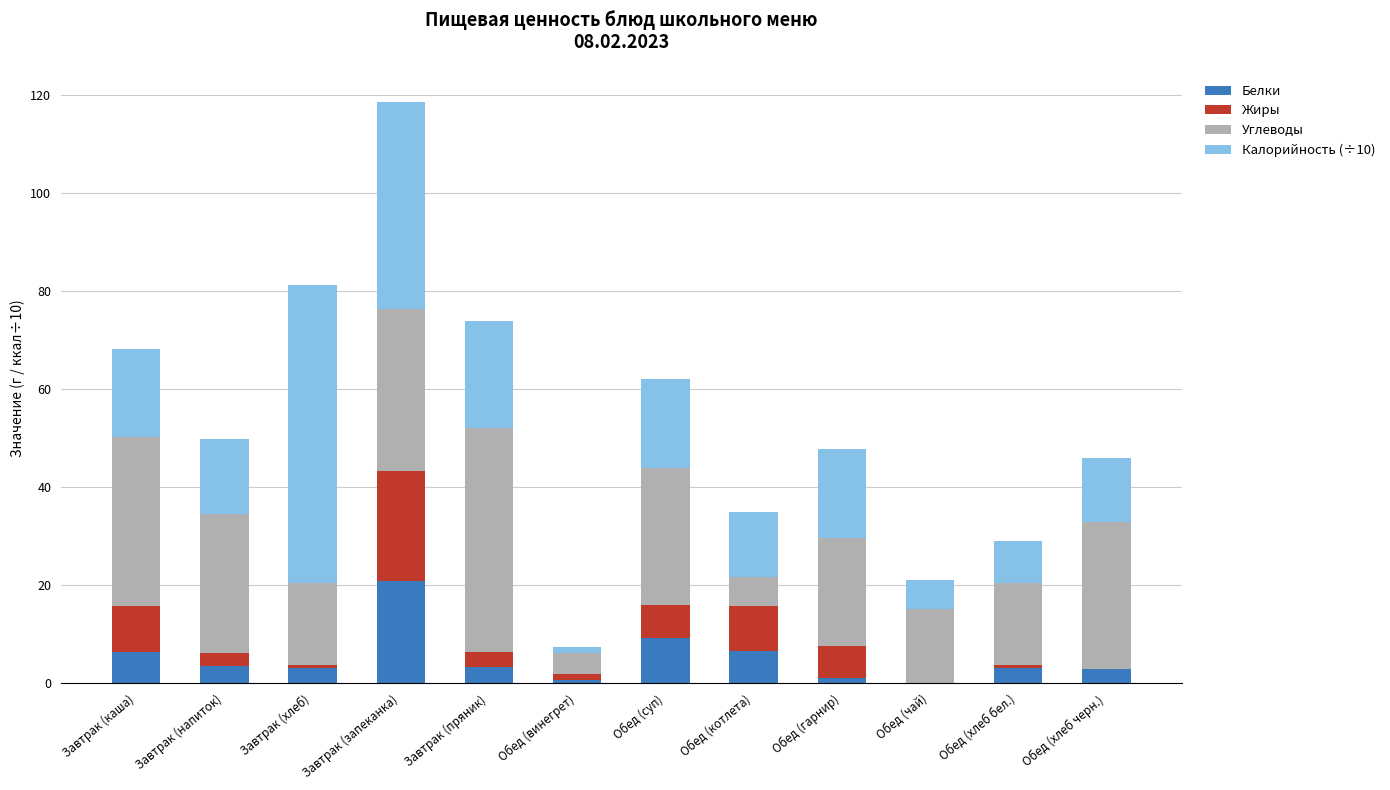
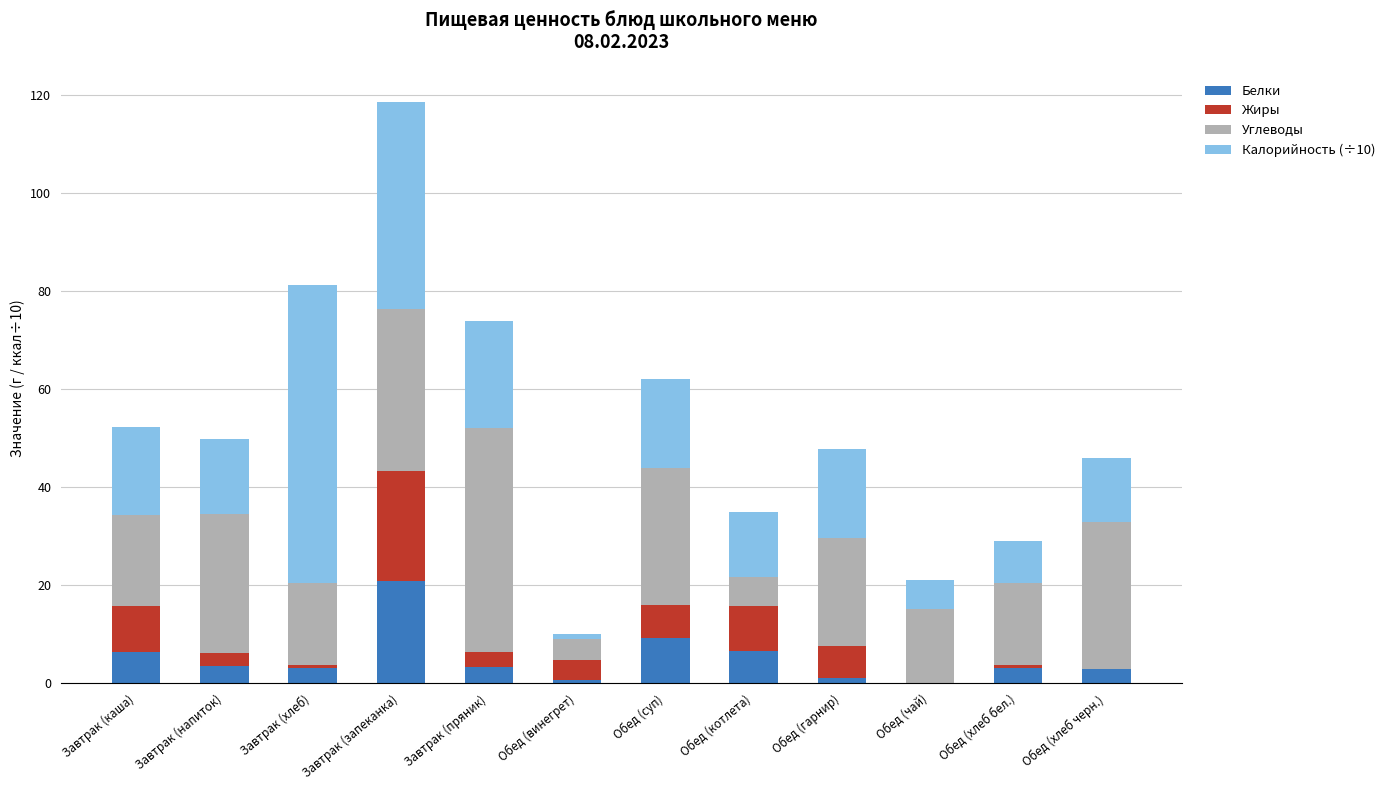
Углеводы, Завтрак (каша): 35 -> 19
Жиры, Обед (винегрет): 1 -> 4
